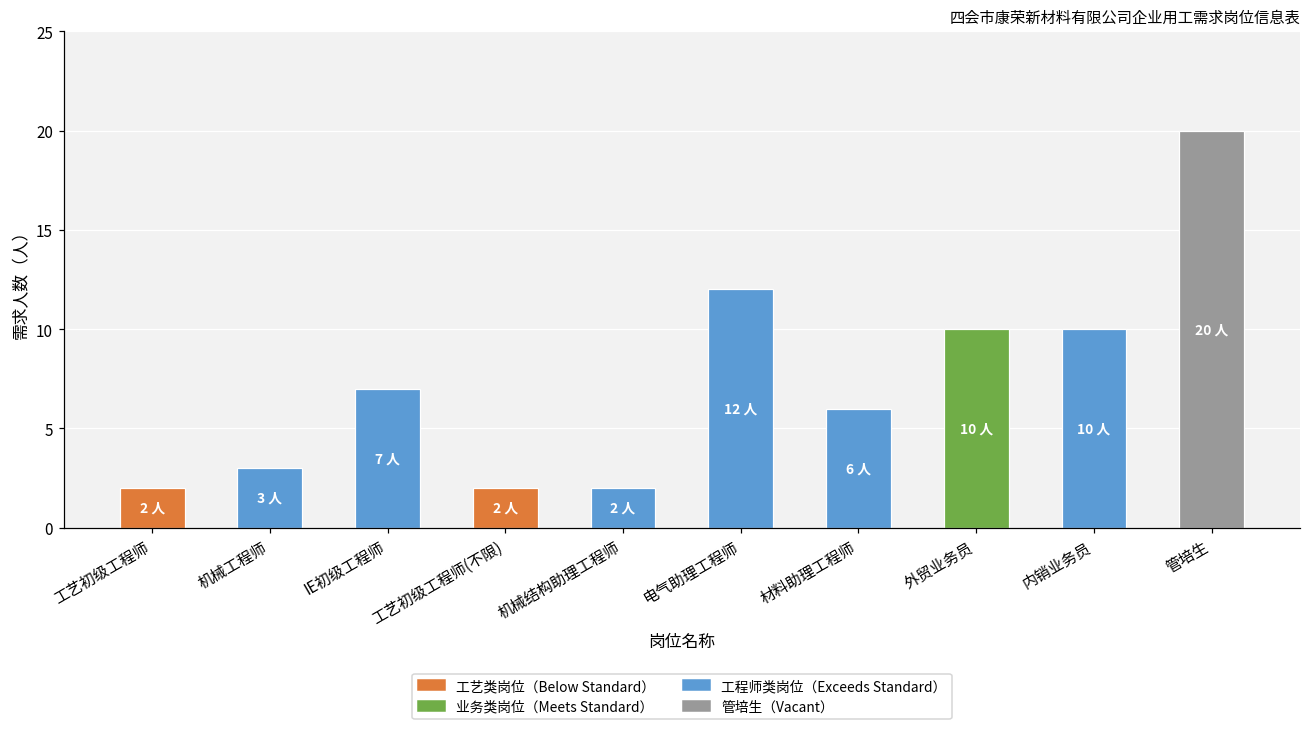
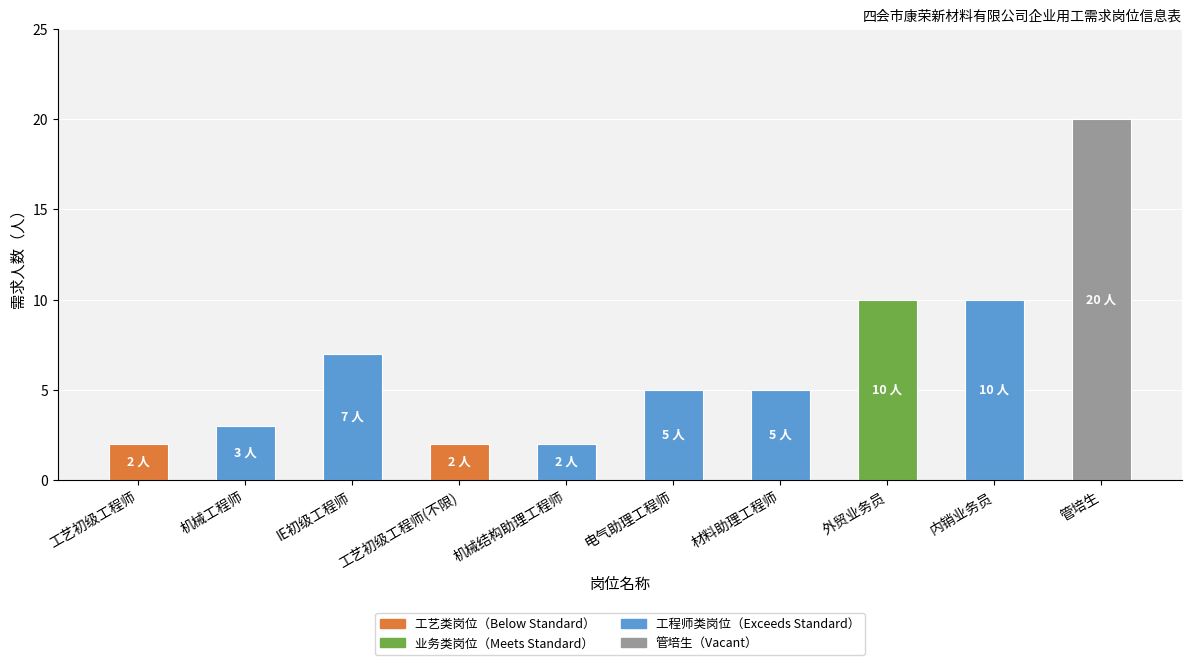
电气助理工程师: 12 -> 5
材料助理工程师: 6 -> 5
